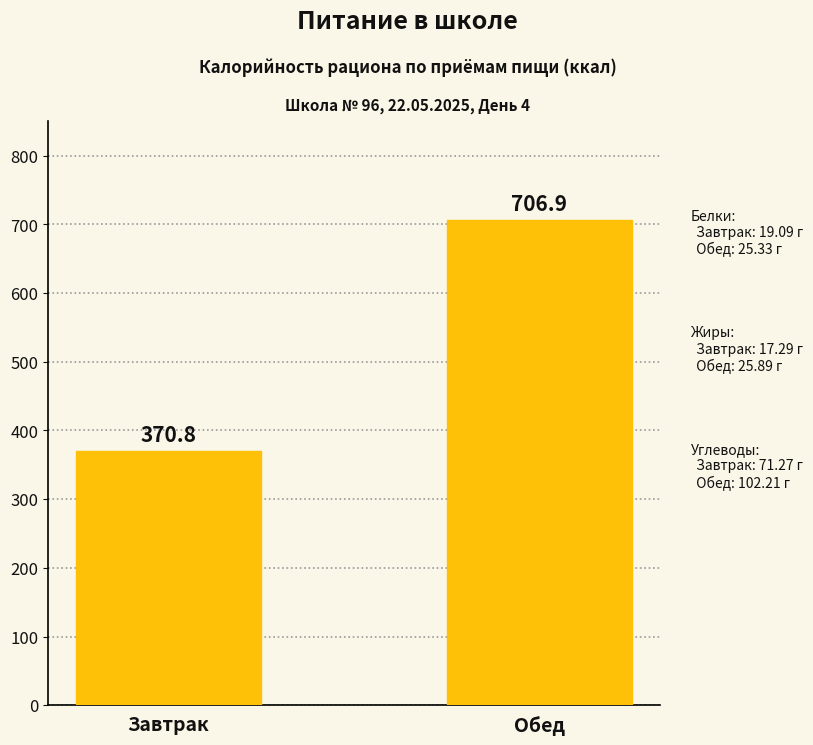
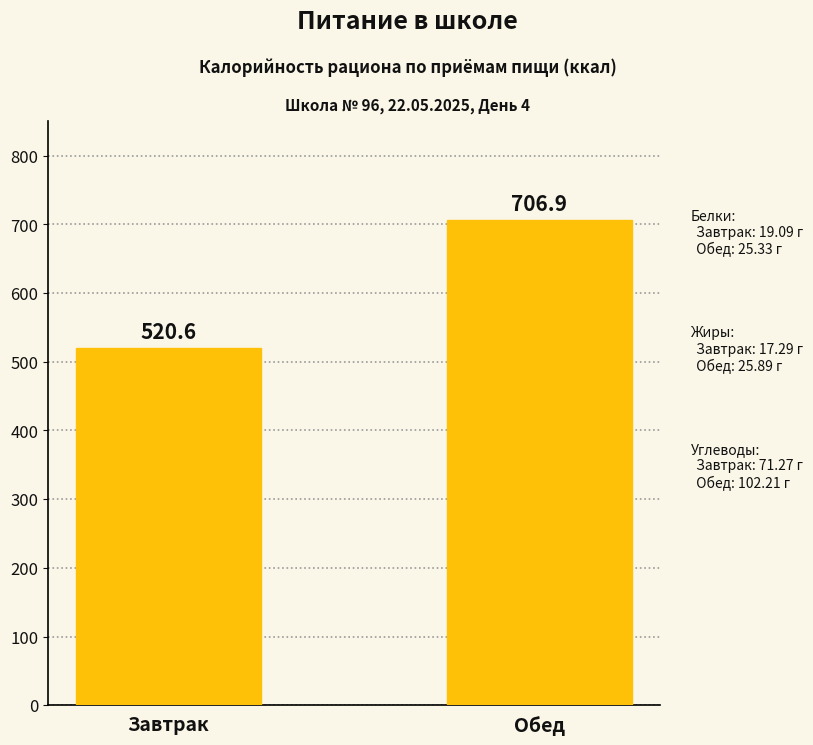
Завтрак: 370.8 -> 520.6
